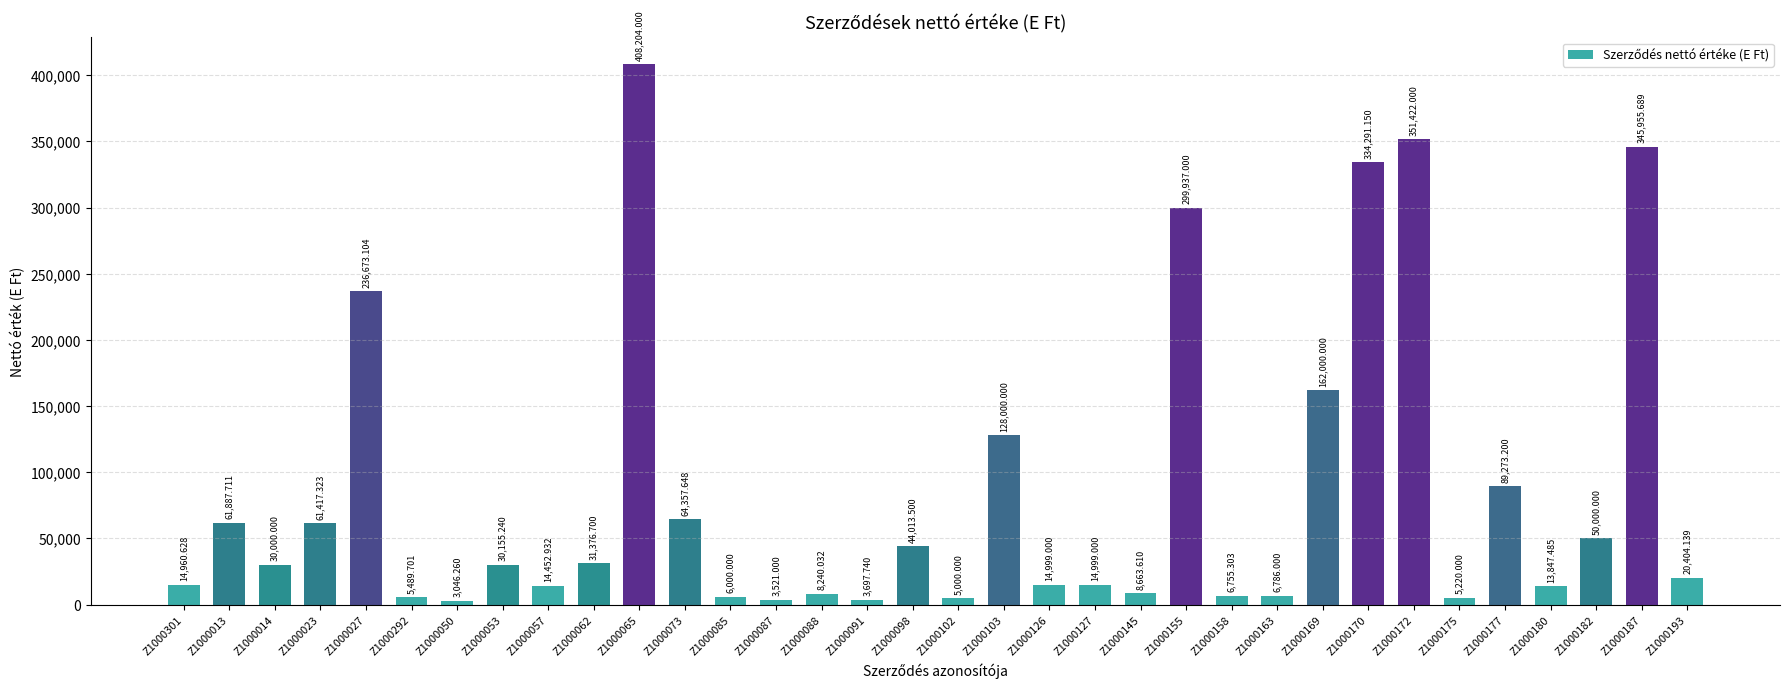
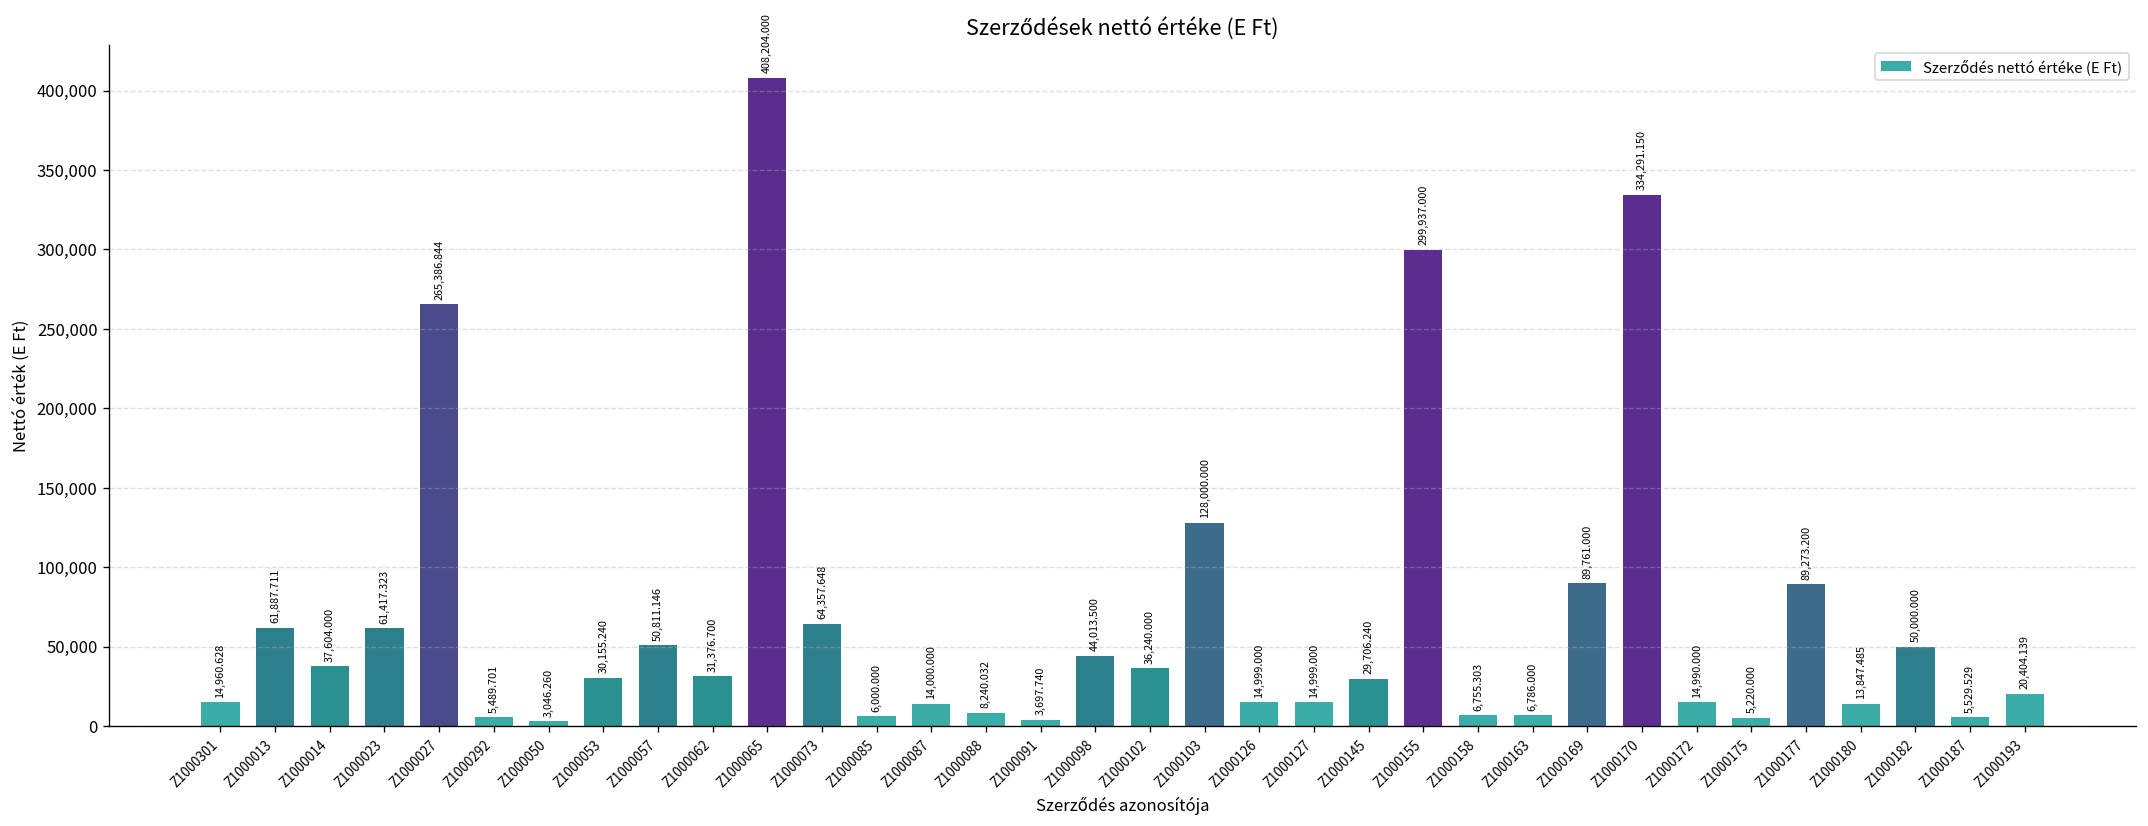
Z1000014: 30,000.000 -> 37,604.000
Z1000027: 236,673.104 -> 265,386.844
Z1000057: 14,452.932 -> 50,811.146
Z1000087: 3,521.000 -> 14,000.000
Z1000102: 5,000.000 -> 36,240.000
Z1000145: 8,663.610 -> 29,706.240
Z1000169: 162,000.000 -> 89,761.000
Z1000172: 351,422.000 -> 14,990.000
Z1000187: 345,955.689 -> 5,529.529
